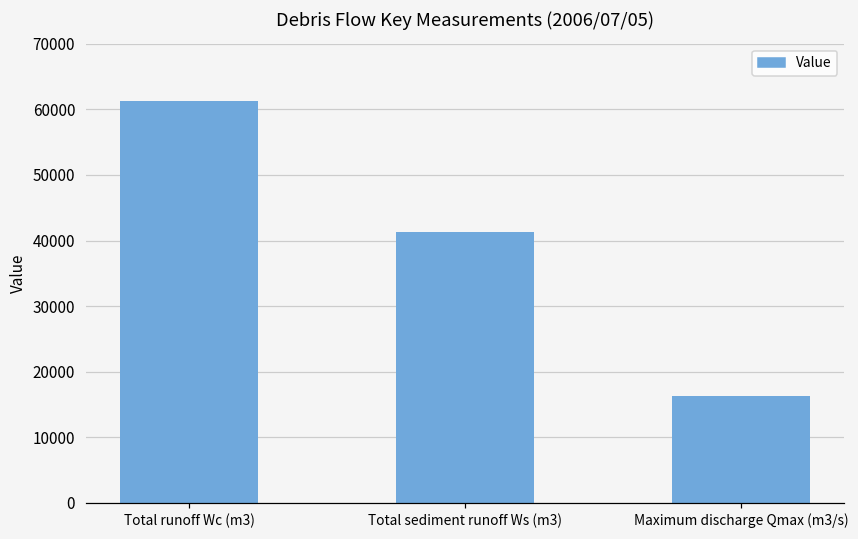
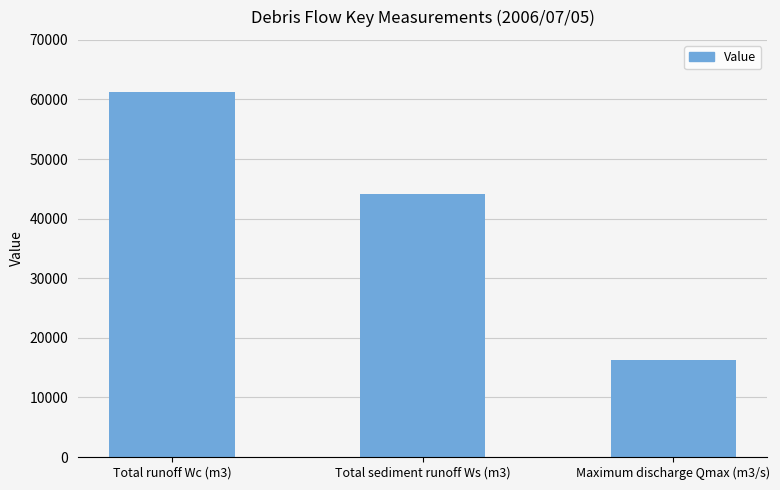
Total sediment runoff Ws (m3): 41000 -> 44000
